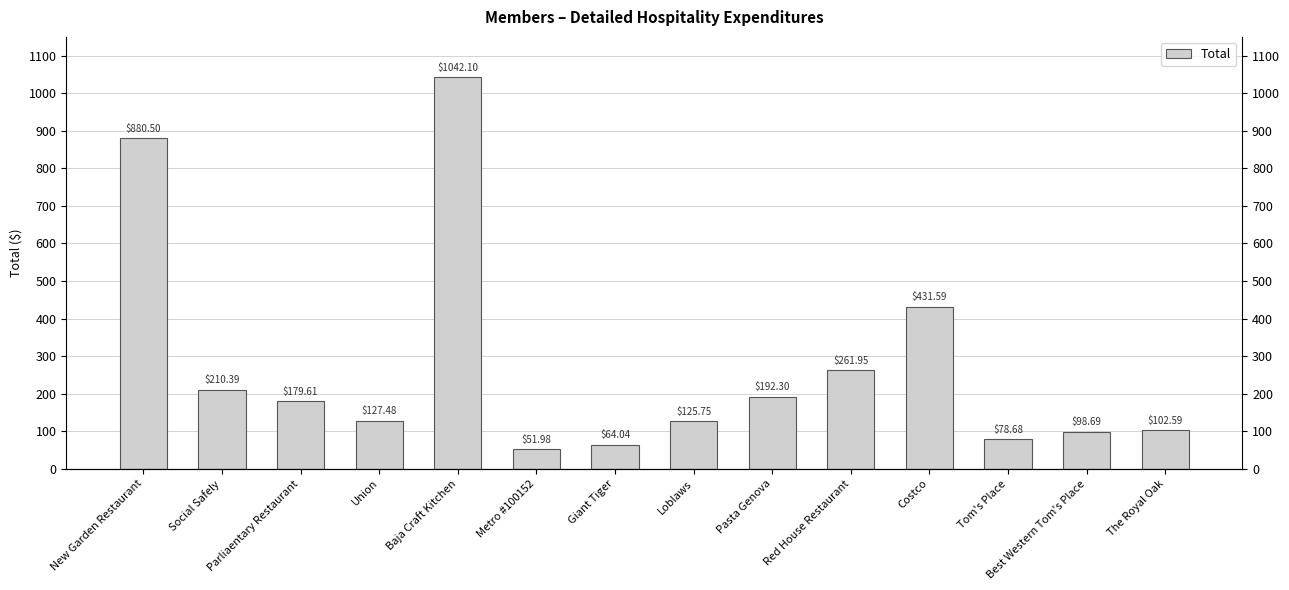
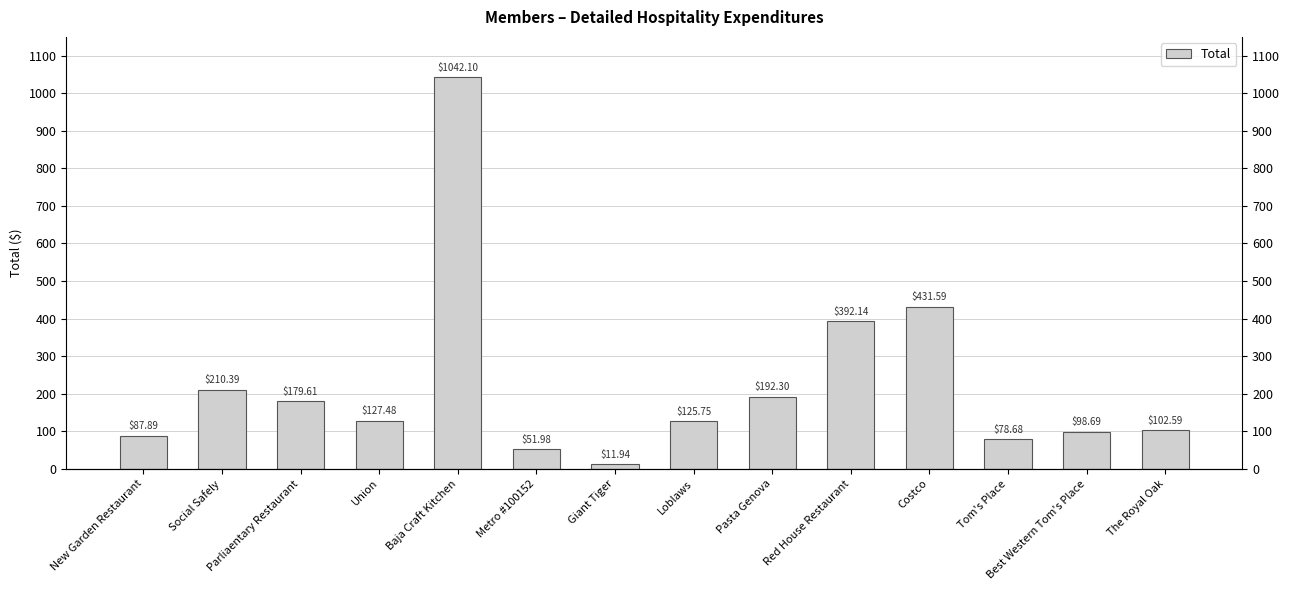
New Garden Restaurant: $880.50 -> $87.89
Giant Tiger: $64.04 -> $11.94
Red House Restaurant: $261.95 -> $392.14
